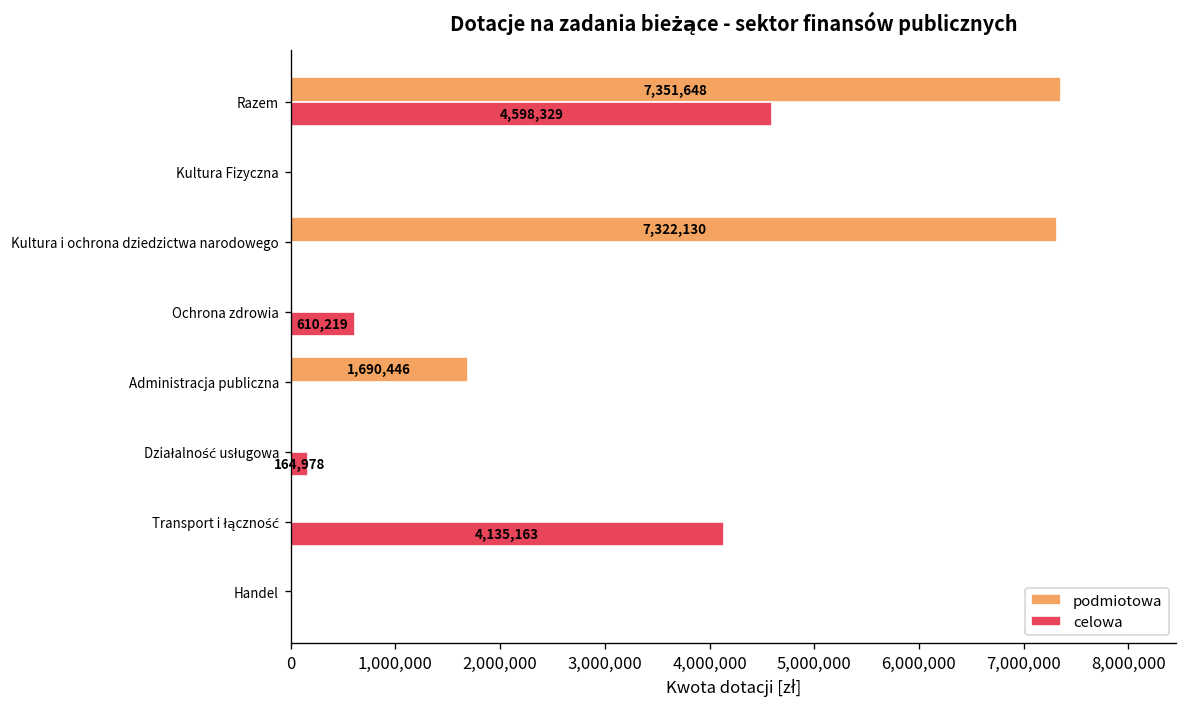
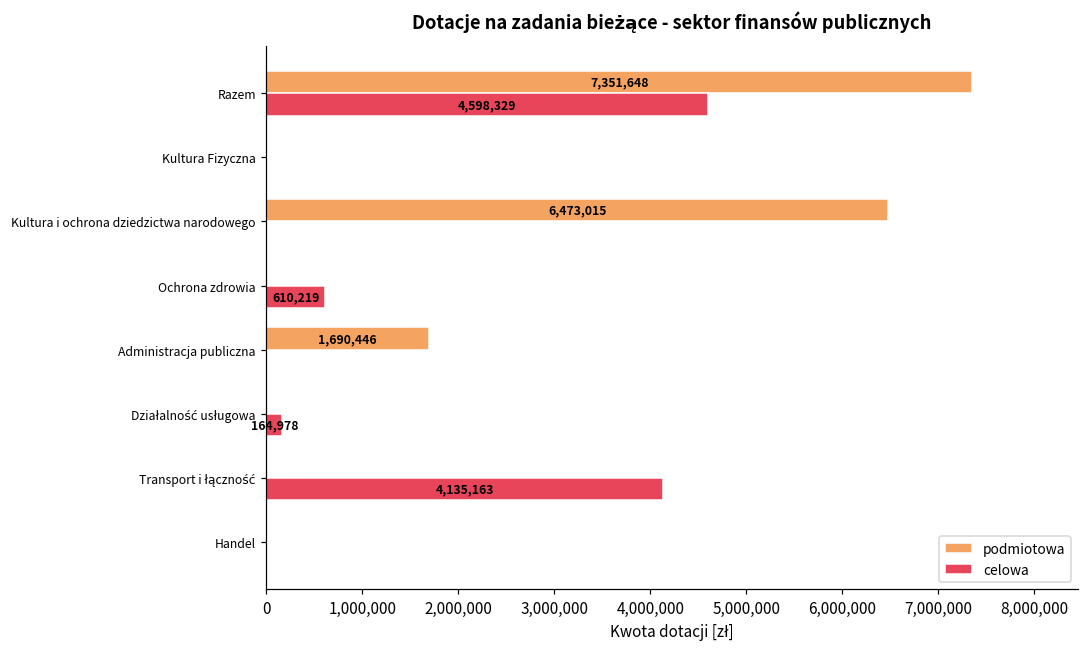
podmiotowa, Kultura i ochrona dziedzictwa narodowego: 7,322,130 -> 6,473,015
